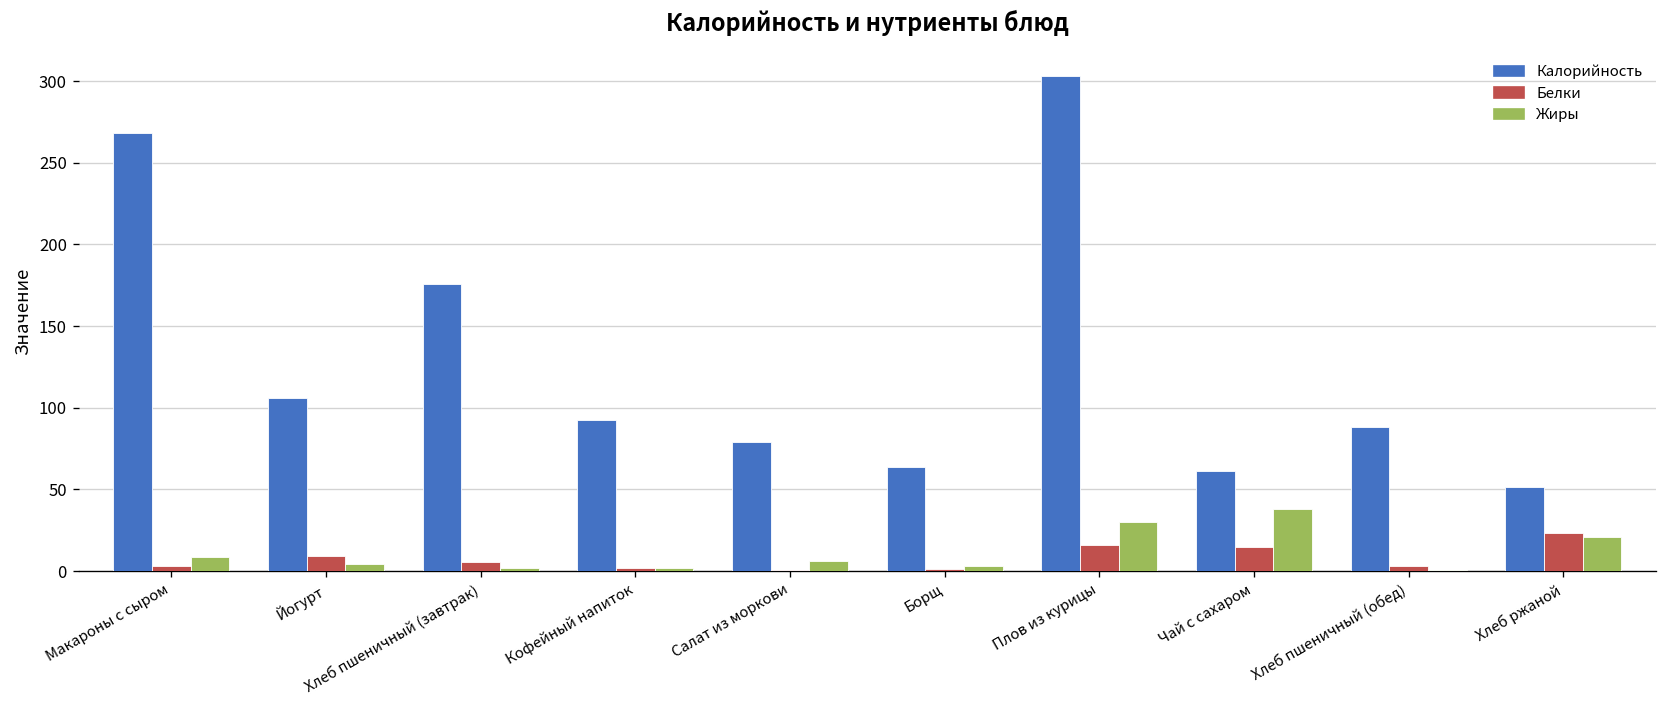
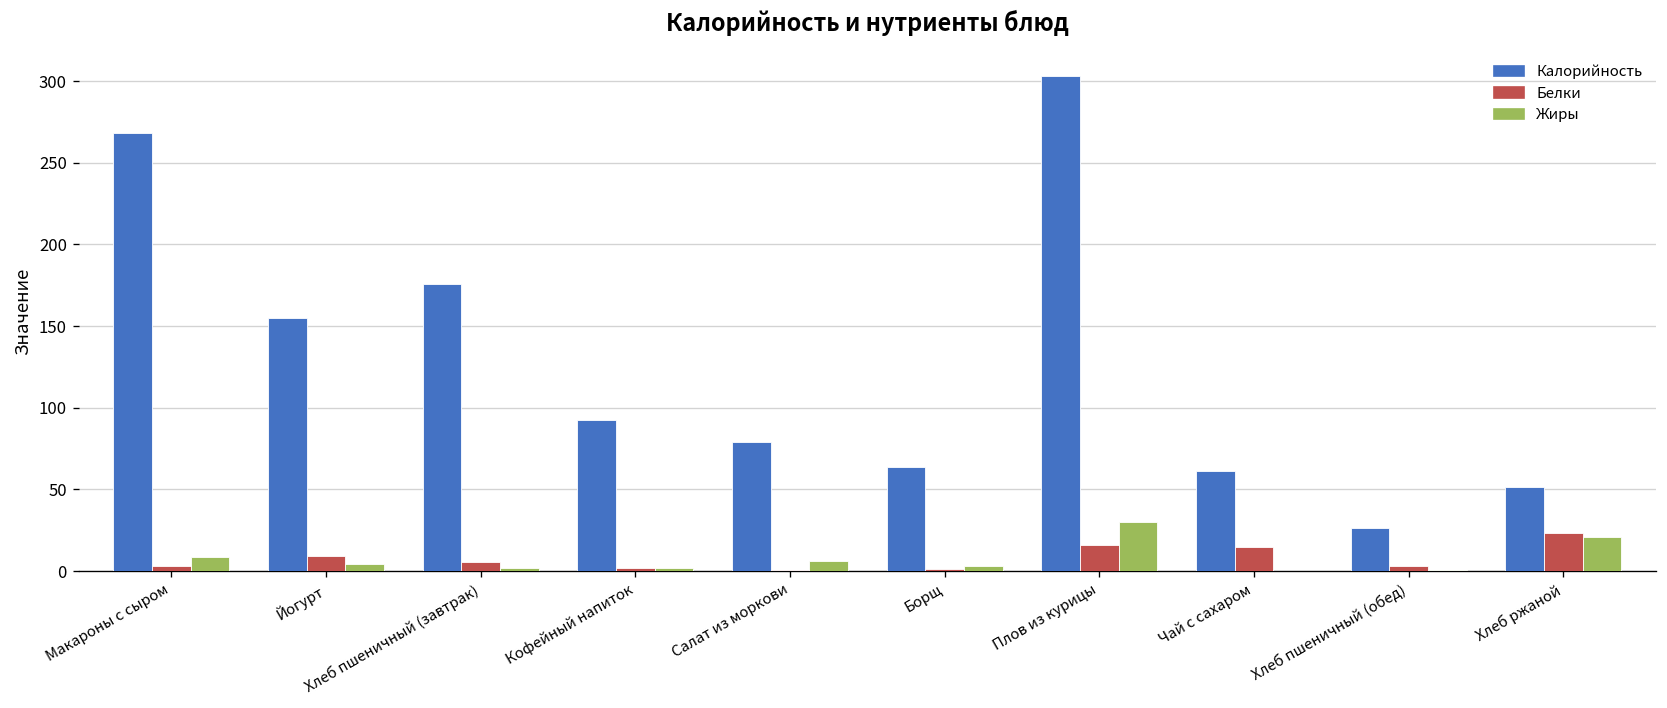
Калорийность, Йогурт: 106 -> 155
Жиры, Чай с сахаром: 38 -> 0
Калорийность, Хлеб пшеничный (обед): 88 -> 27
